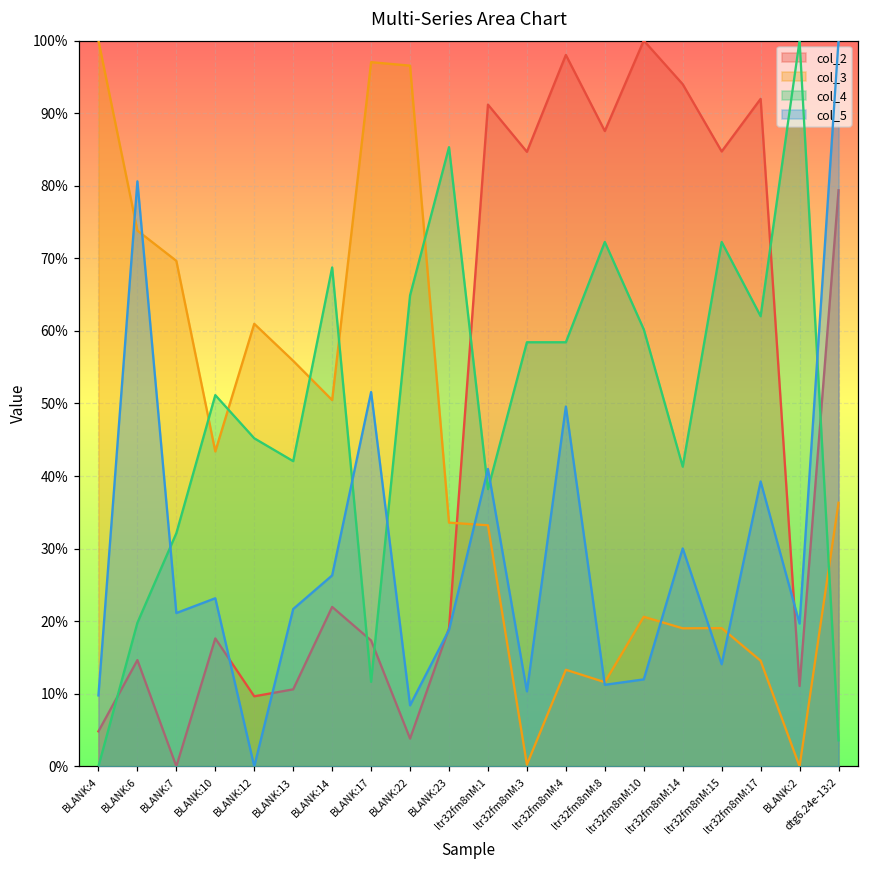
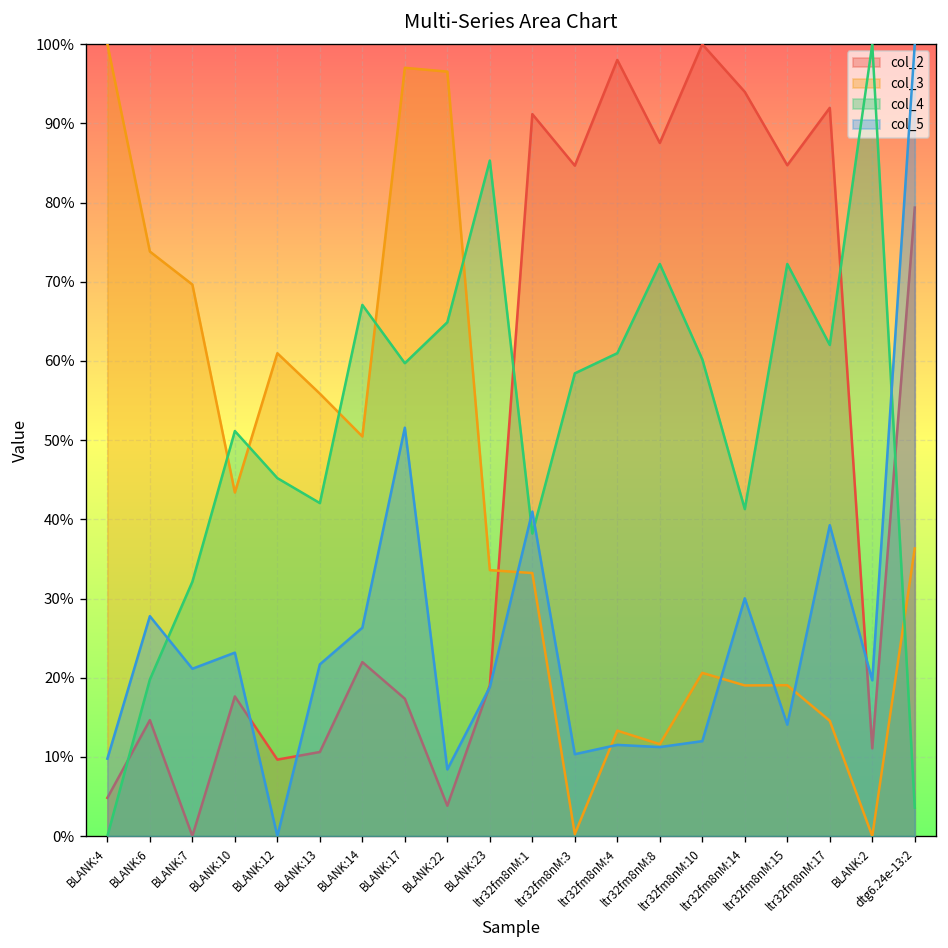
col_5, BLANK:6: 81% -> 28%
col_4, BLANK:14: 69% -> 67%
col_4, BLANK:17: 12% -> 60%
col_4, ltr32fm8nM:4: 58% -> 61%
col_5, ltr32fm8nM:4: 50% -> 12%
